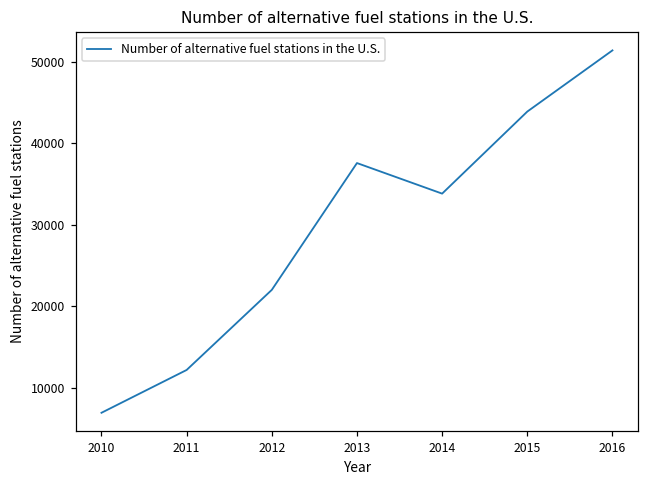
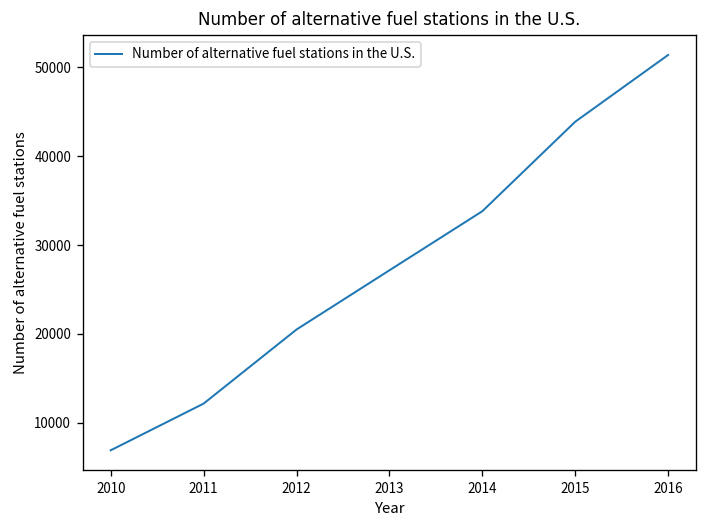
2012: 22000 -> 20000
2013: 38000 -> 27000
